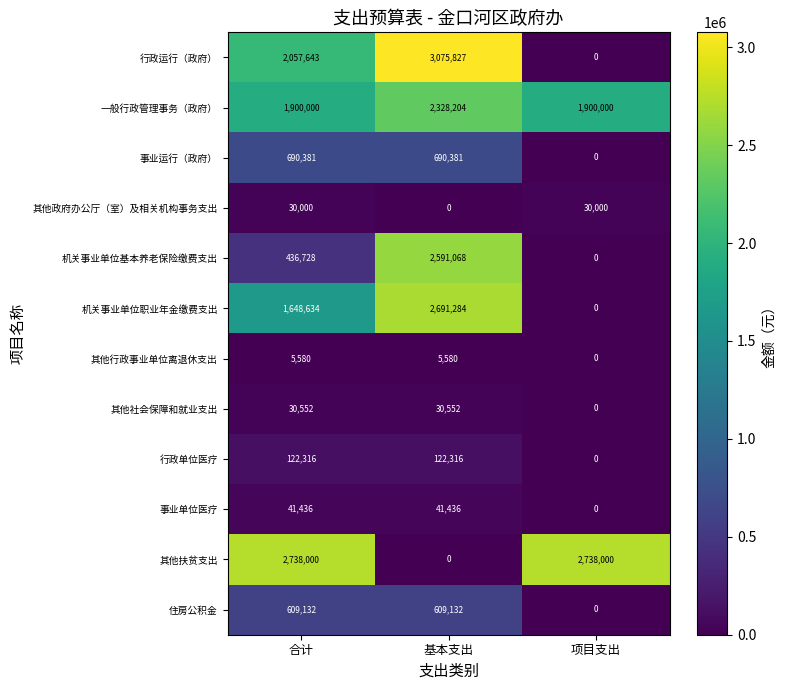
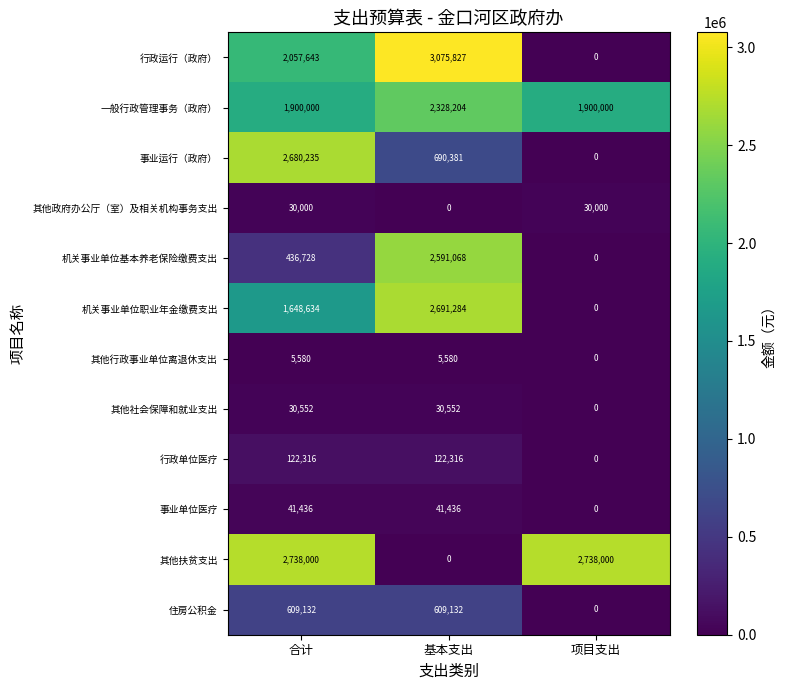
事业运行（政府）, 合计: 690,381 -> 2,680,235
